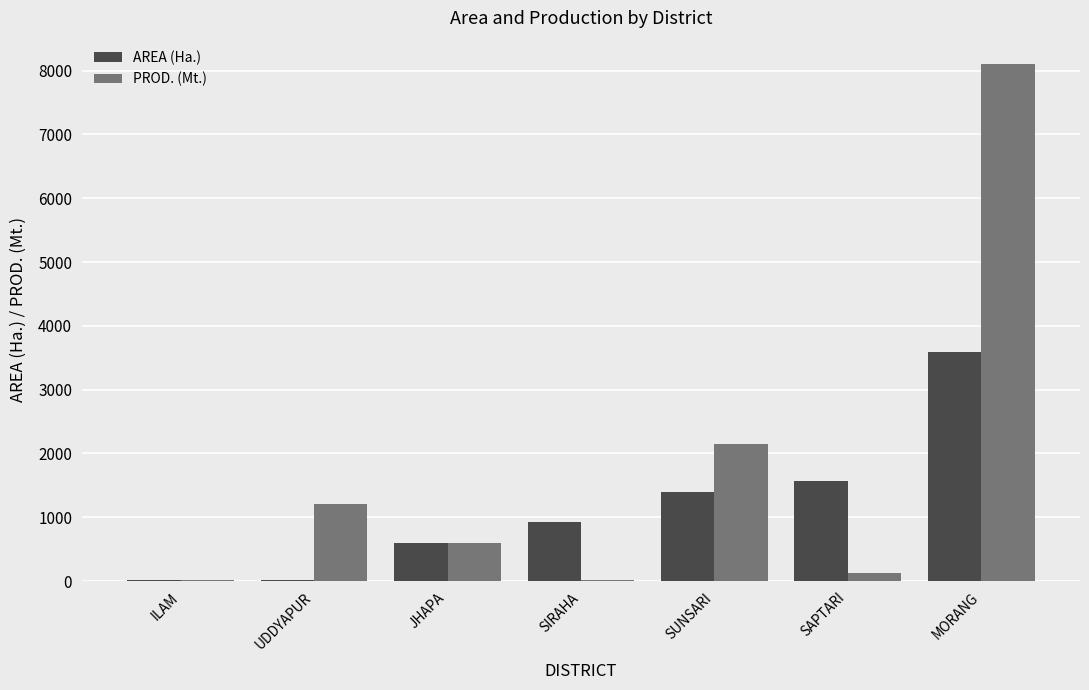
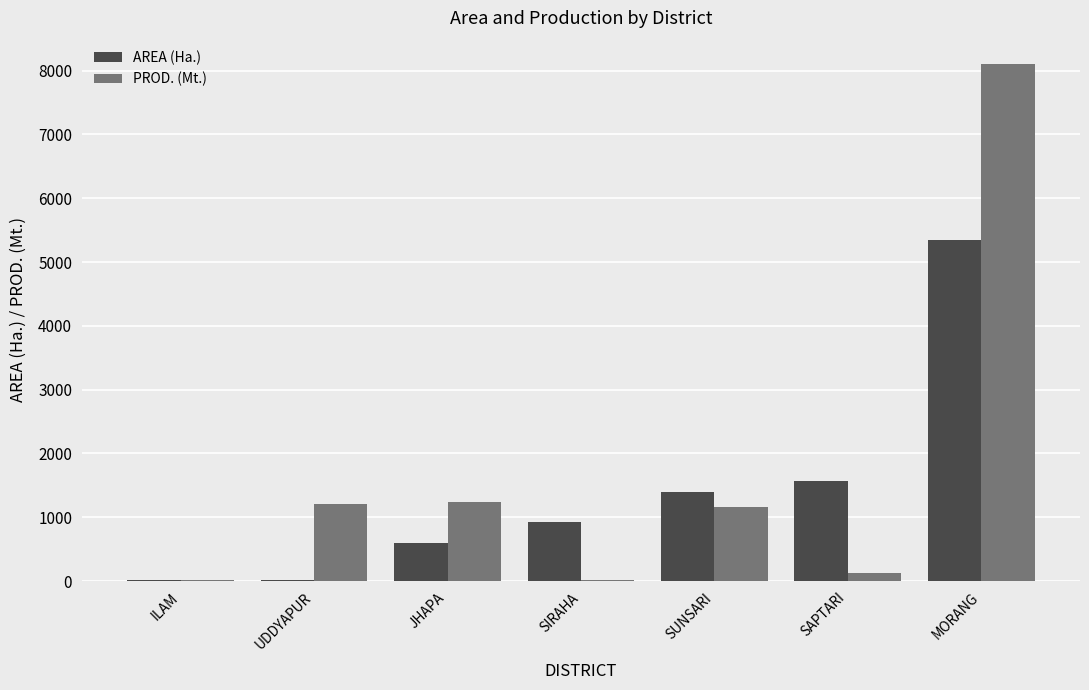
PROD. (Mt.), JHAPA: 600 -> 1200
PROD. (Mt.), SUNSARI: 2200 -> 1200
AREA (Ha.), MORANG: 3600 -> 5300
